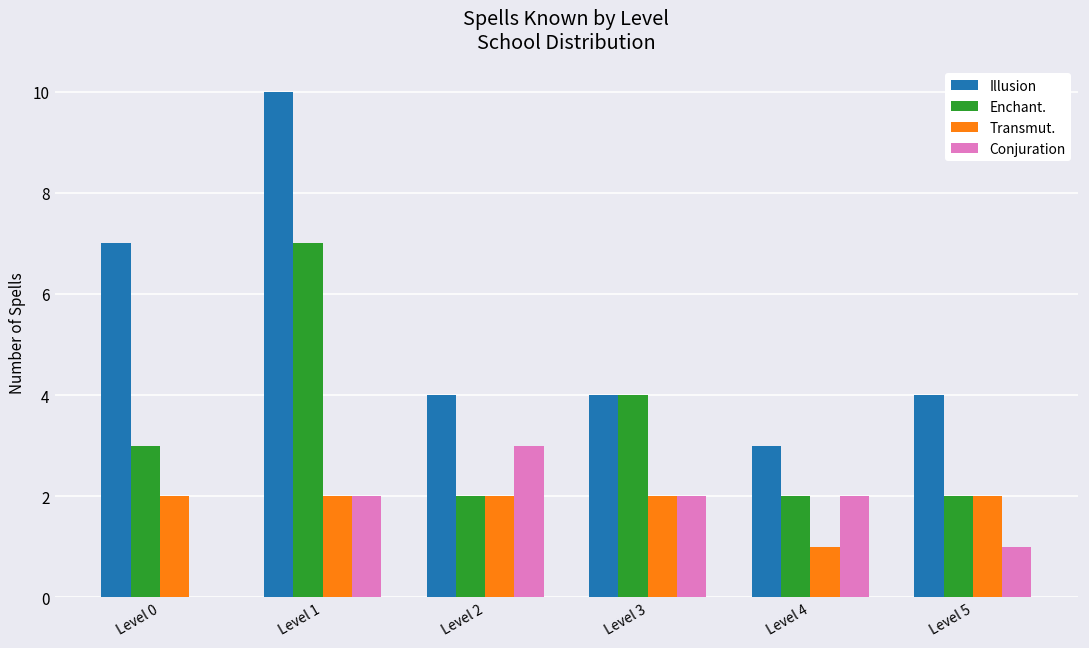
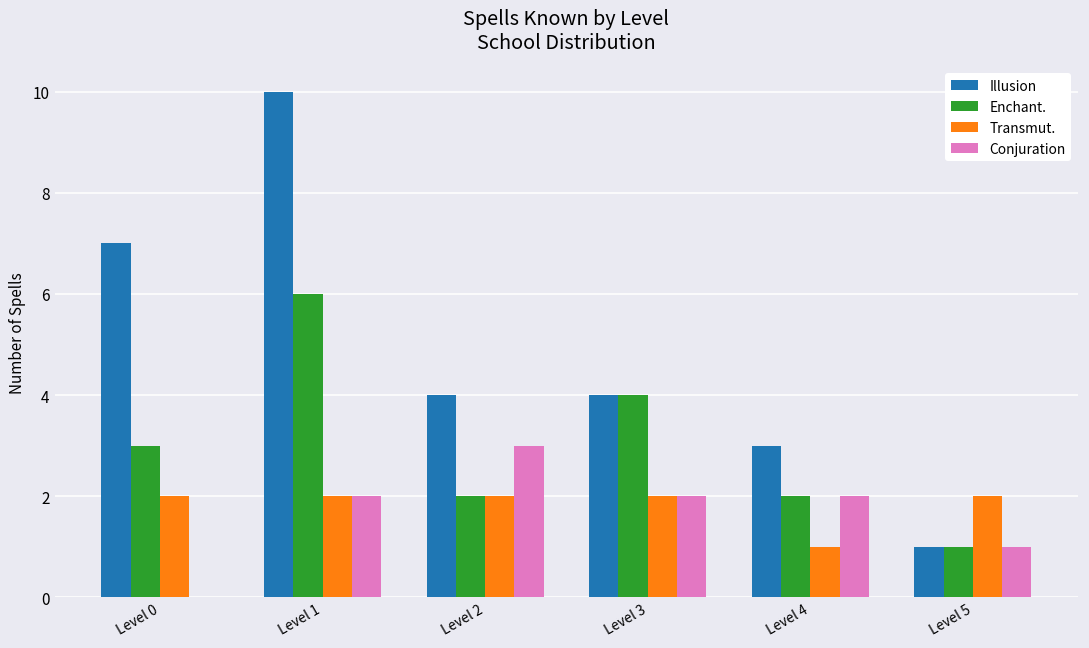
Enchant., Level 1: 7 -> 6
Illusion, Level 5: 4 -> 1
Enchant., Level 5: 2 -> 1
